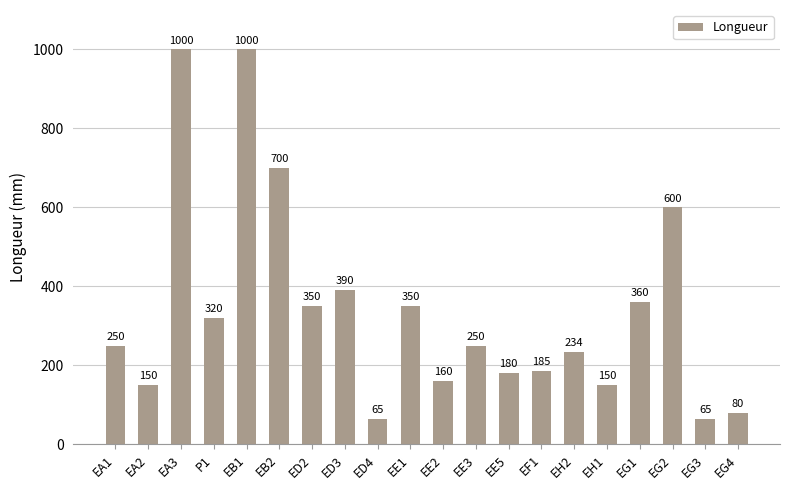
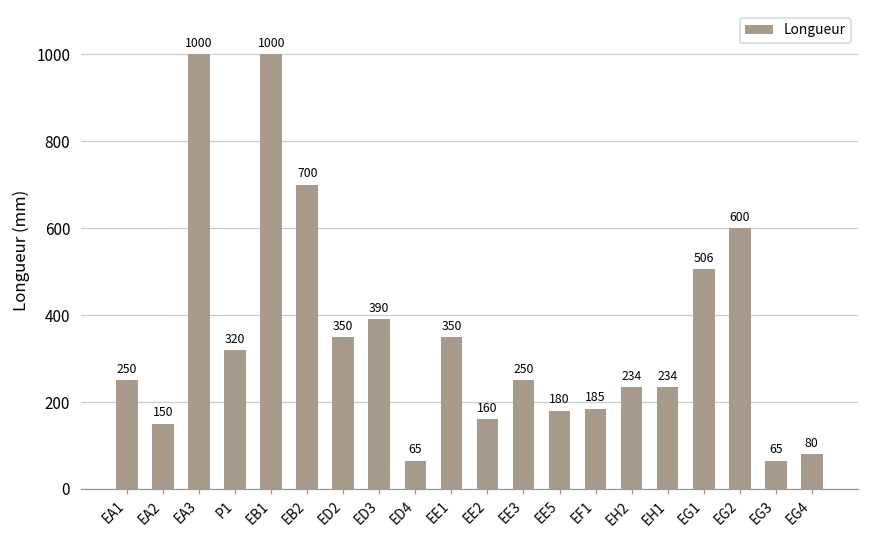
EH1: 150 -> 234
EG1: 360 -> 506
